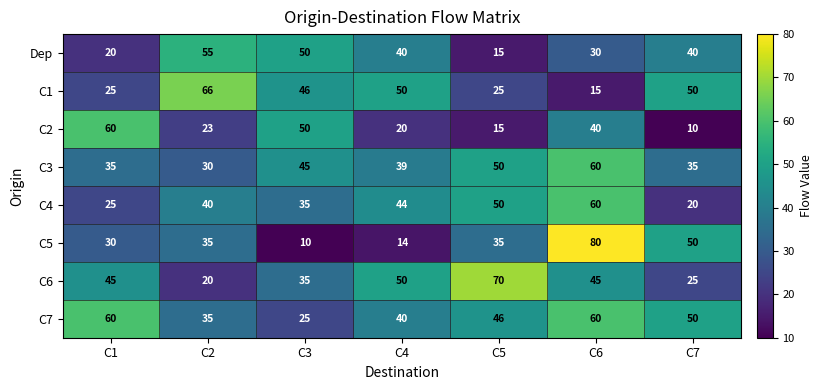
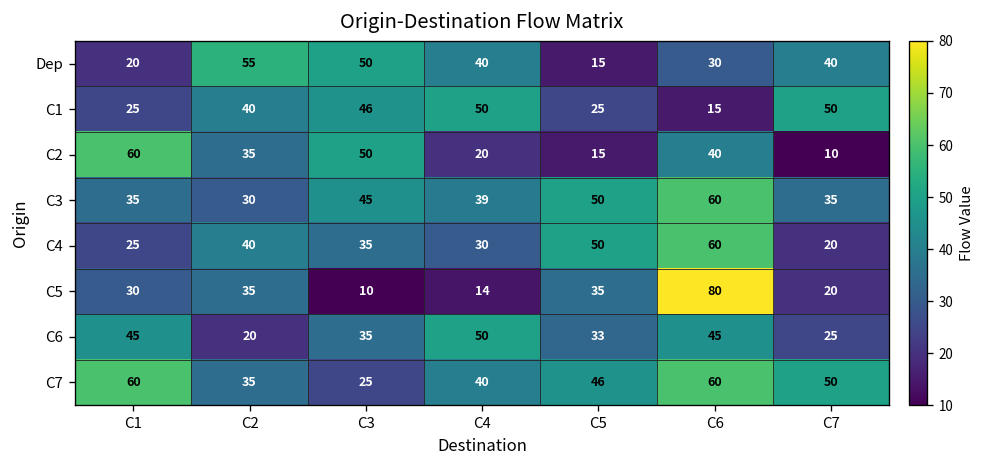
C1, C2: 66 -> 40
C2, C2: 23 -> 35
C4, C4: 44 -> 30
C5, C7: 50 -> 20
C6, C5: 70 -> 33
